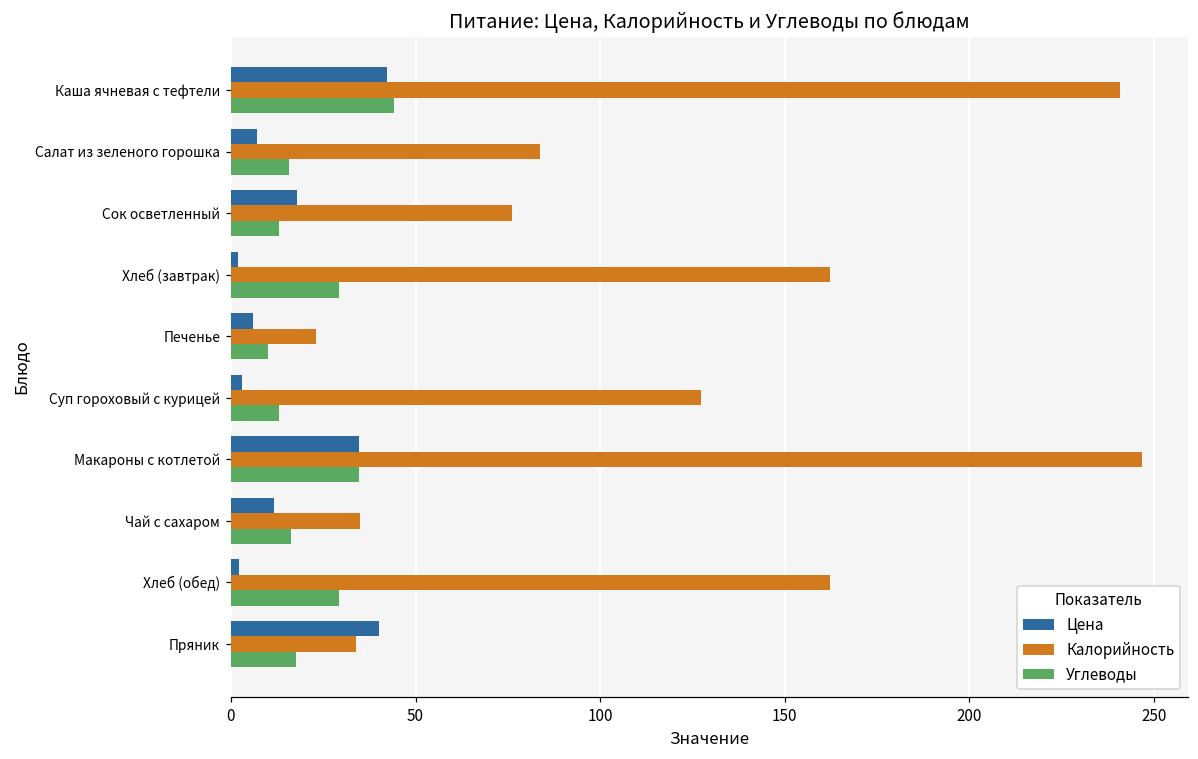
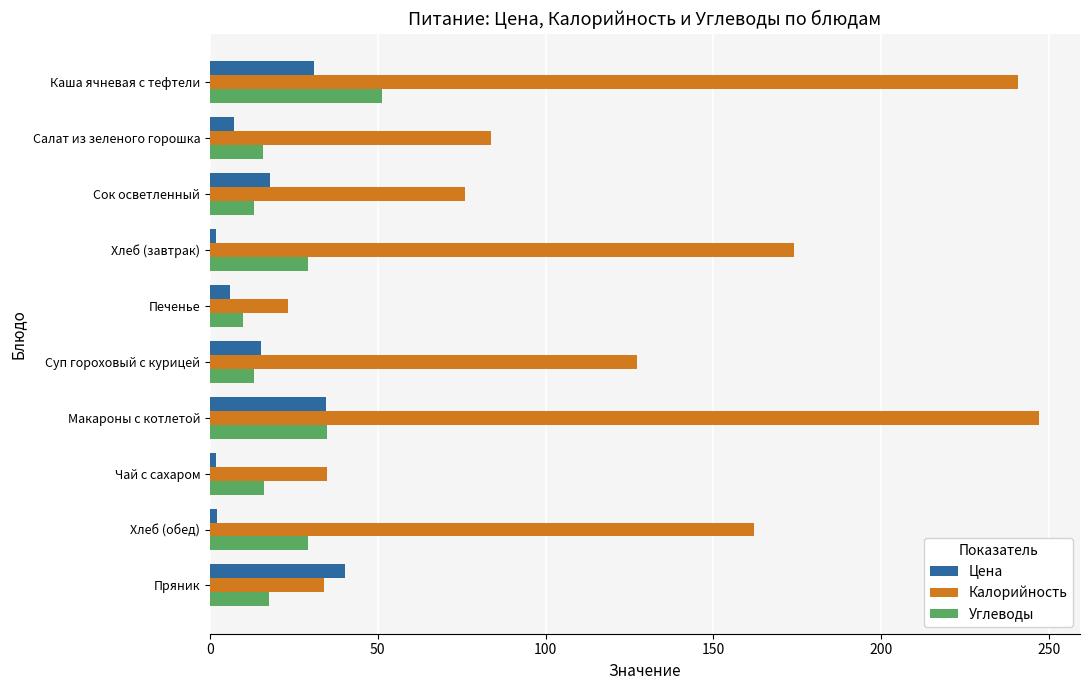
Цена, Каша ячневая с тефтели: 42 -> 31
Углеводы, Каша ячневая с тефтели: 44 -> 51
Калорийность, Хлеб (завтрак): 162 -> 174
Цена, Суп гороховый с курицей: 3 -> 15
Цена, Чай с сахаром: 12 -> 2
